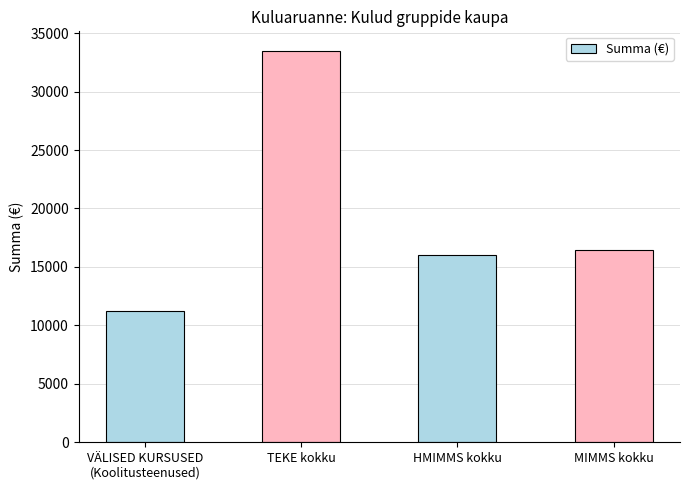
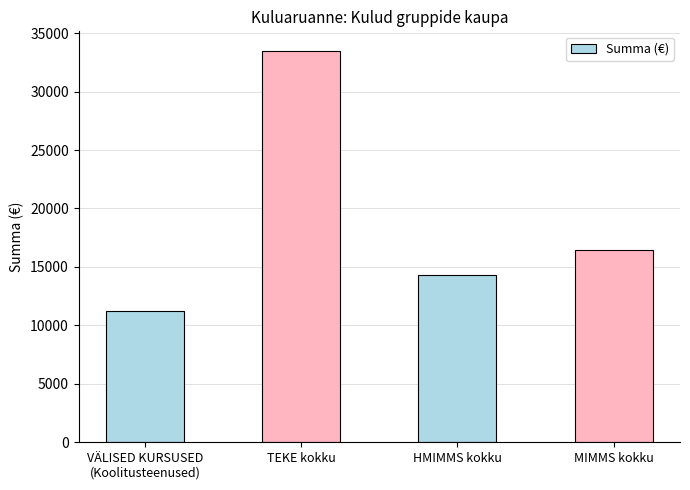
HMIMMS kokku: 16000 -> 14300
